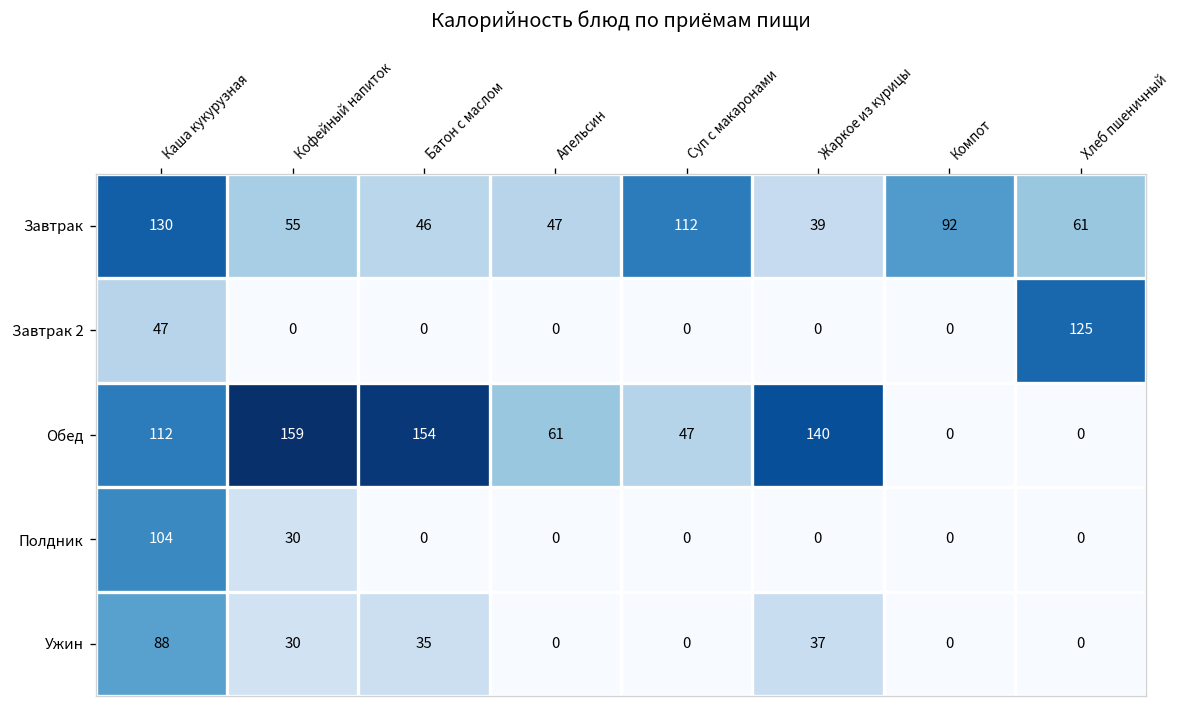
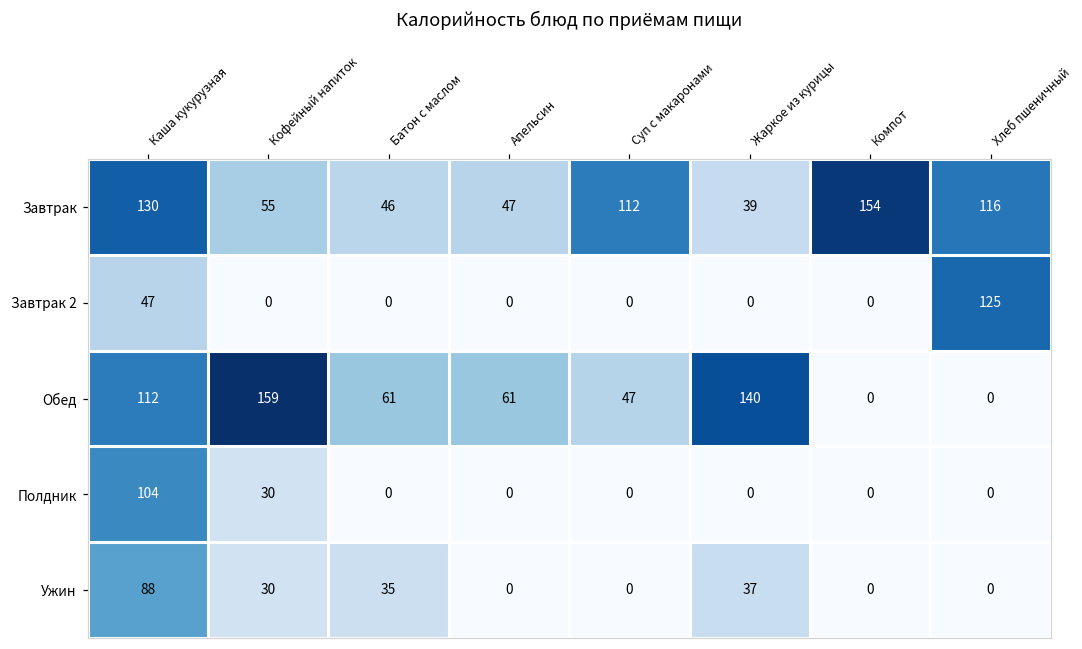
Завтрак, Компот: 92 -> 154
Завтрак, Хлеб пшеничный: 61 -> 116
Обед, Батон с маслом: 154 -> 61
